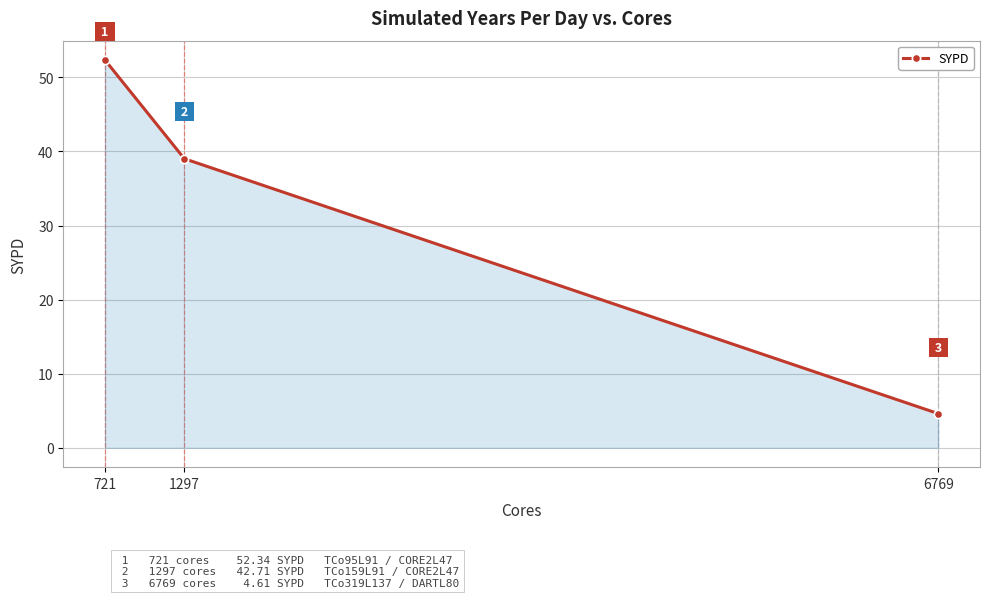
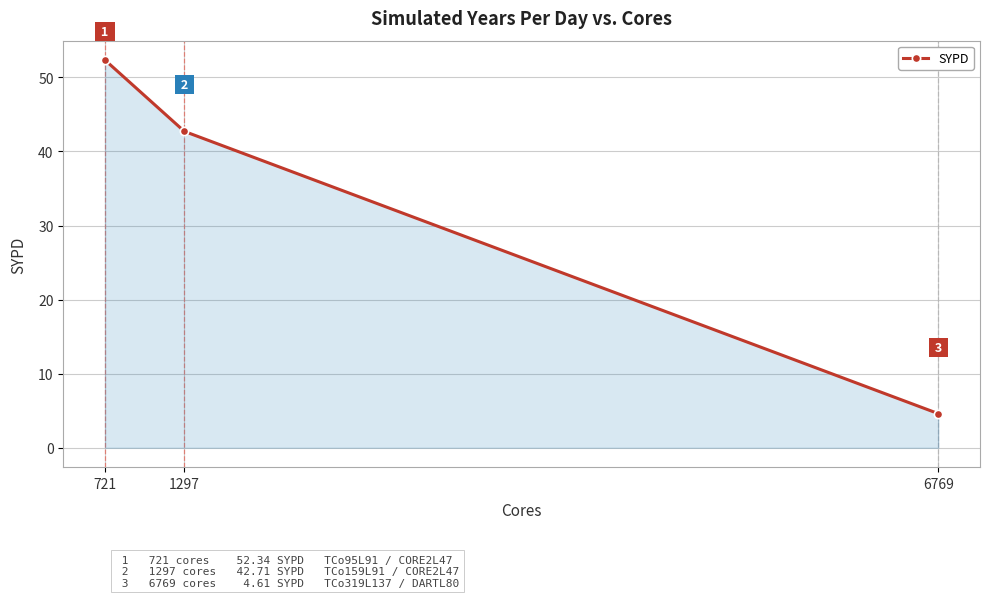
1297: 39 -> 43
